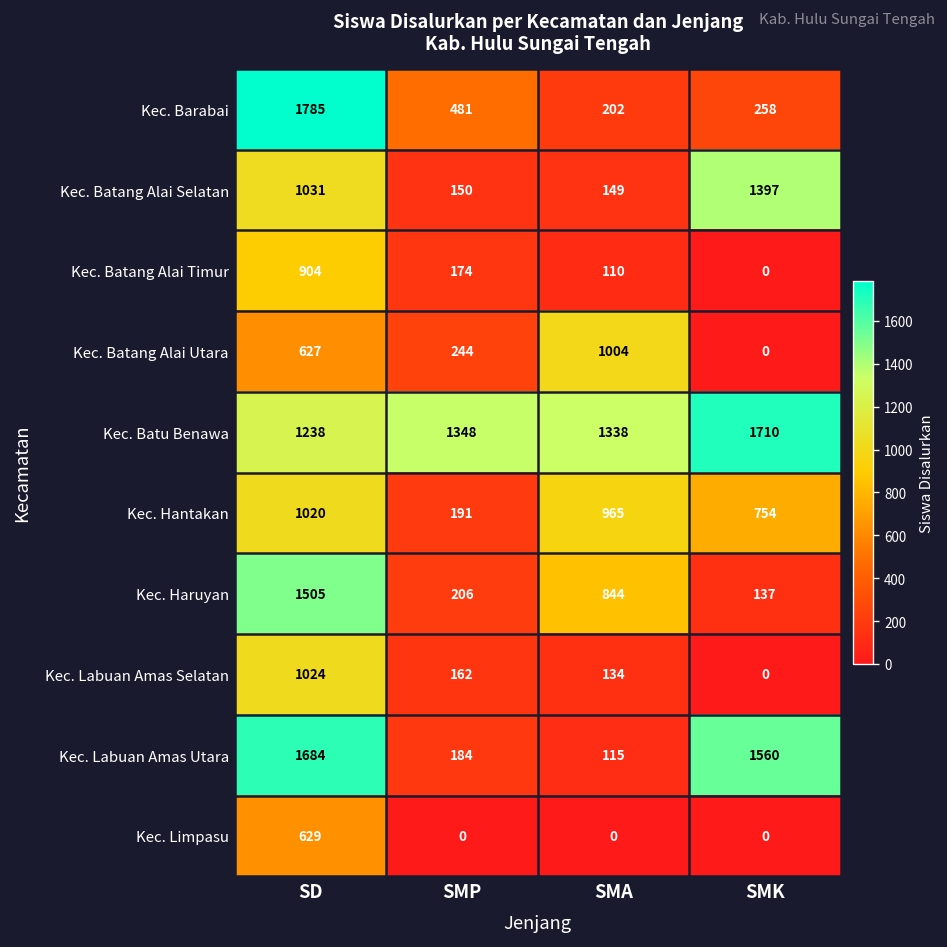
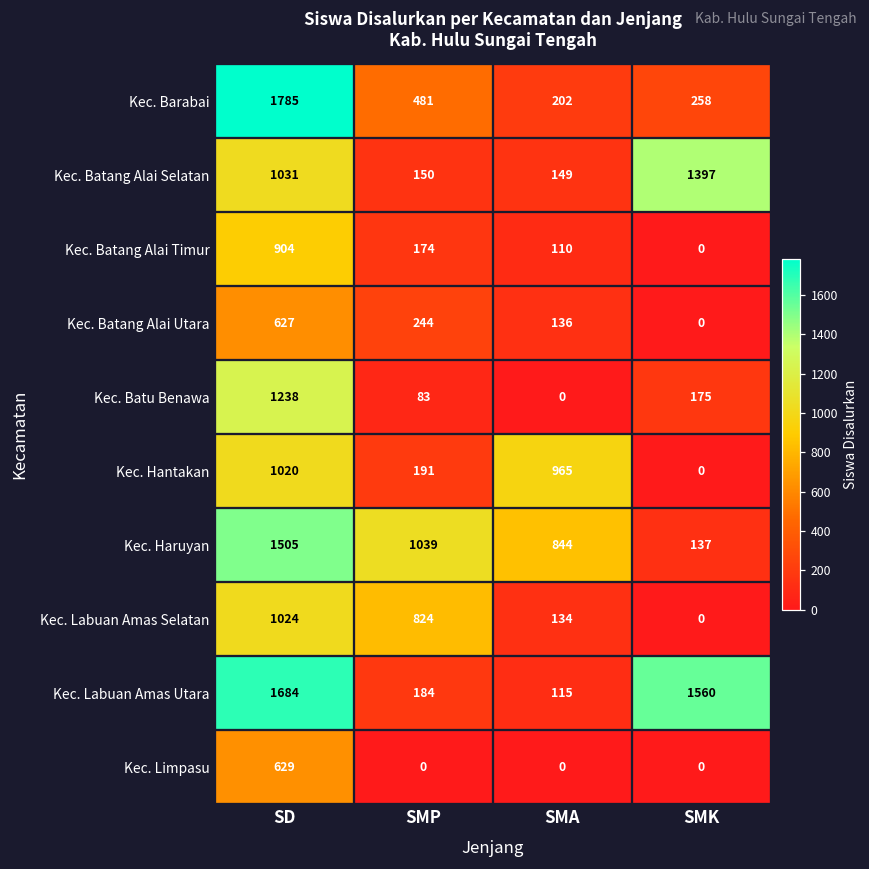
Kec. Batang Alai Utara, SMA: 1004 -> 136
Kec. Batu Benawa, SMP: 1348 -> 83
Kec. Batu Benawa, SMA: 1338 -> 0
Kec. Batu Benawa, SMK: 1710 -> 175
Kec. Hantakan, SMK: 754 -> 0
Kec. Haruyan, SMP: 206 -> 1039
Kec. Labuan Amas Selatan, SMP: 162 -> 824
